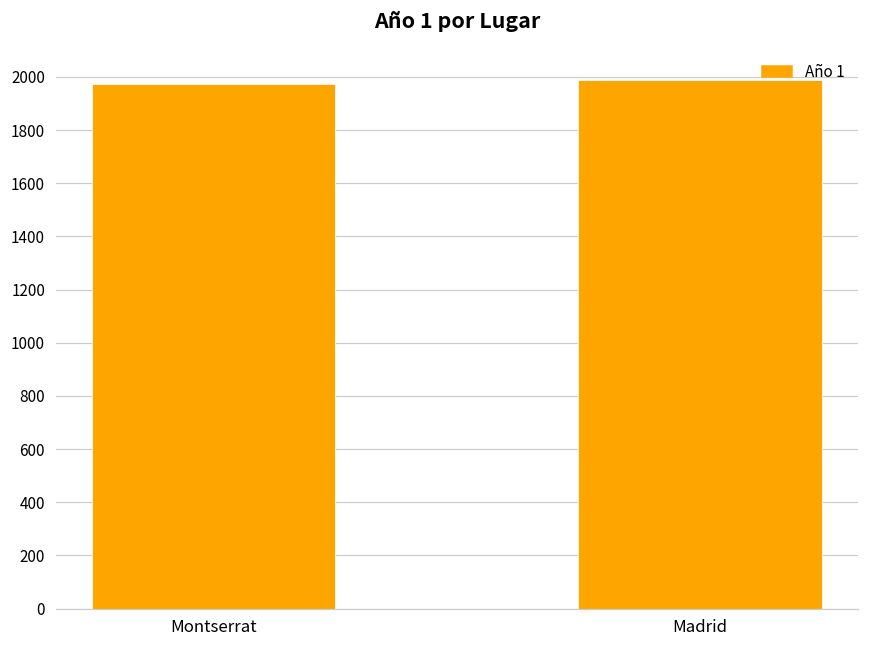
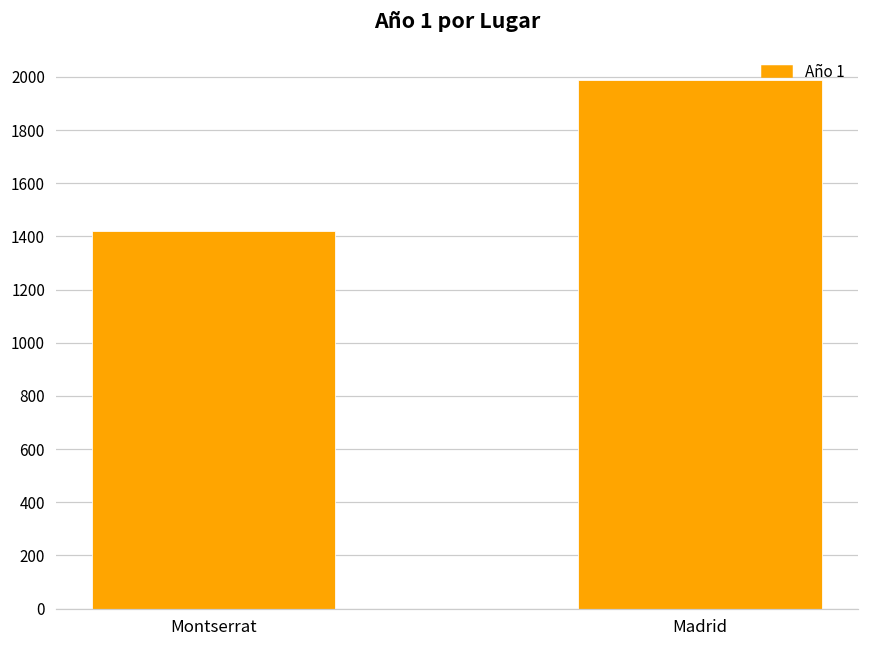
Montserrat: 1970 -> 1420
